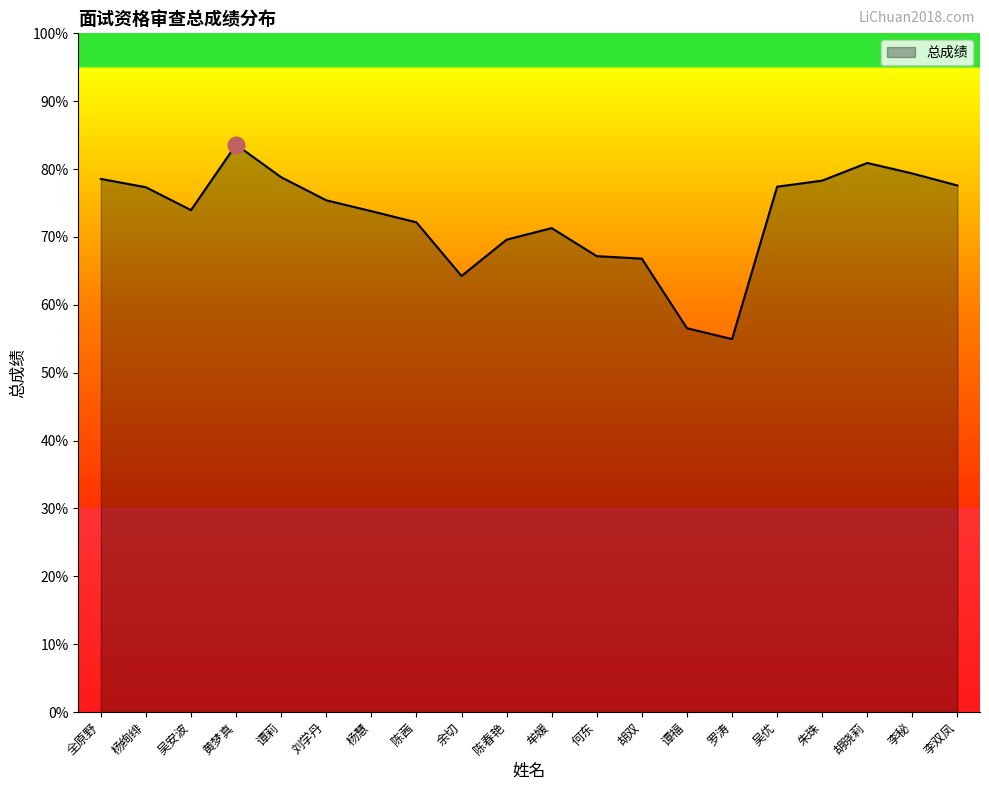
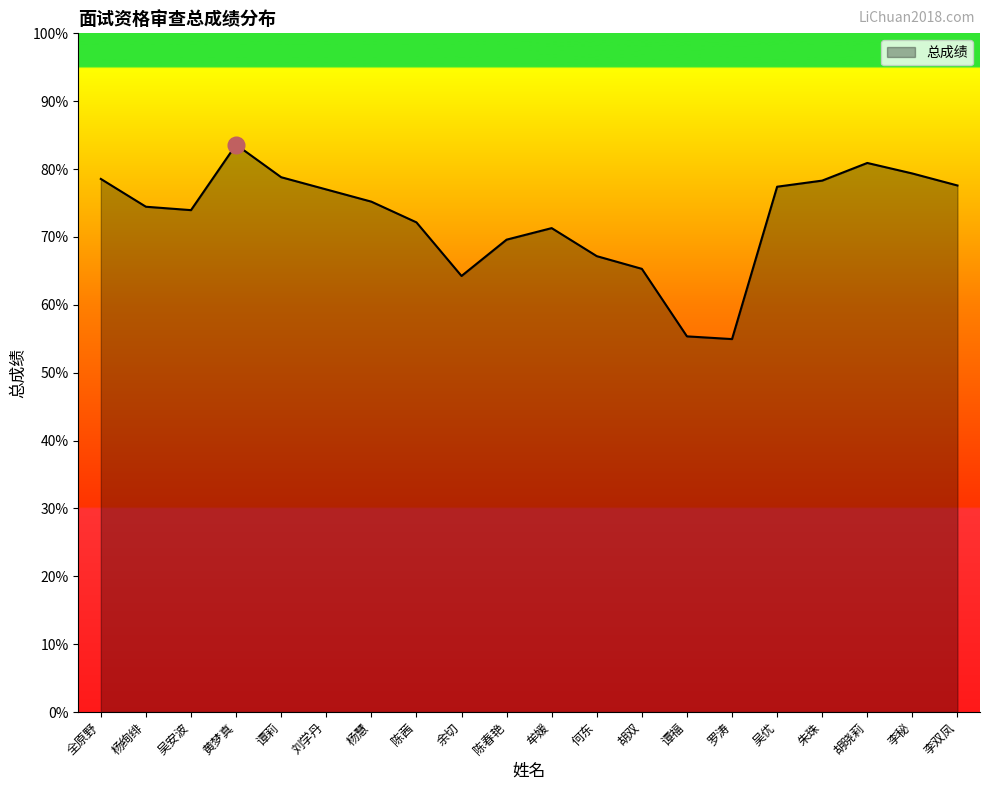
总成绩, 杨绚绯: 77% -> 74%
总成绩, 刘学丹: 75% -> 77%
总成绩, 杨慧: 74% -> 75%
总成绩, 胡双: 67% -> 65%
总成绩, 谭福: 57% -> 55%
